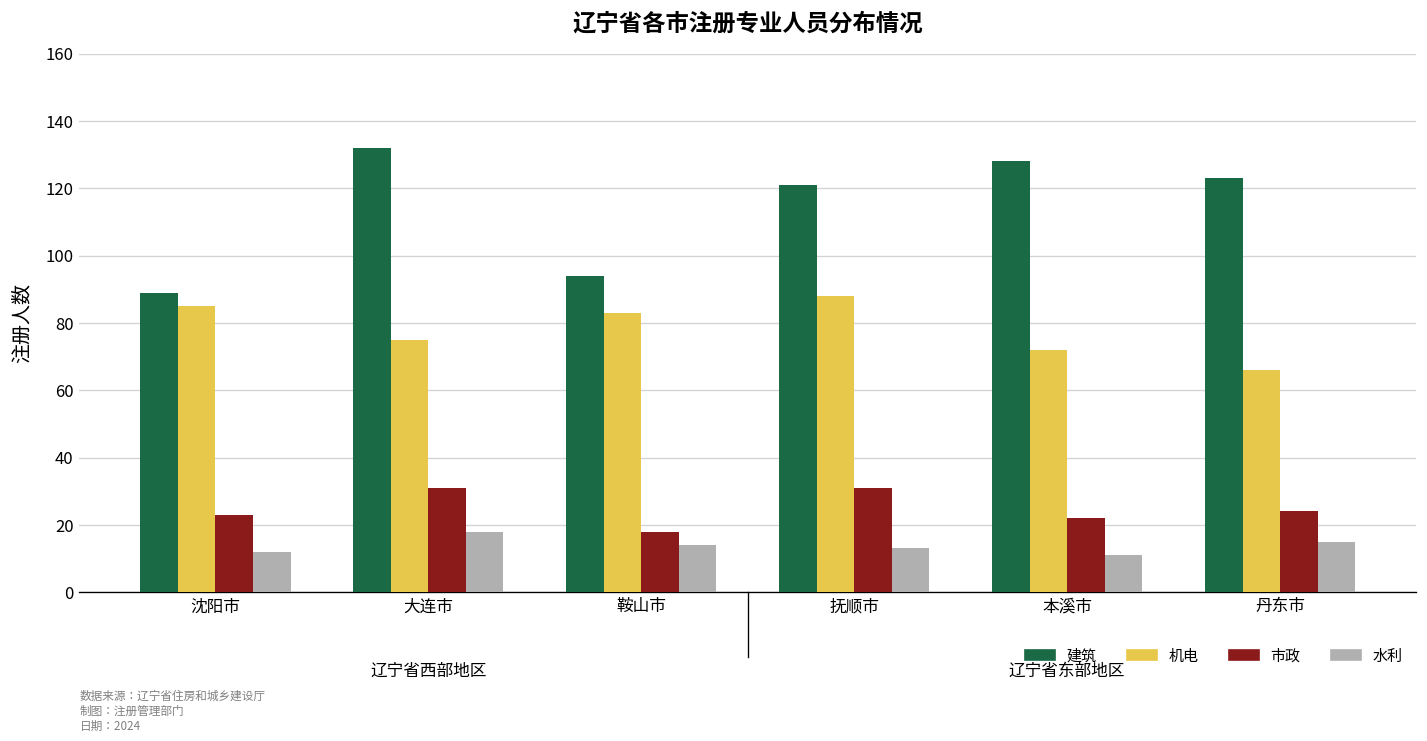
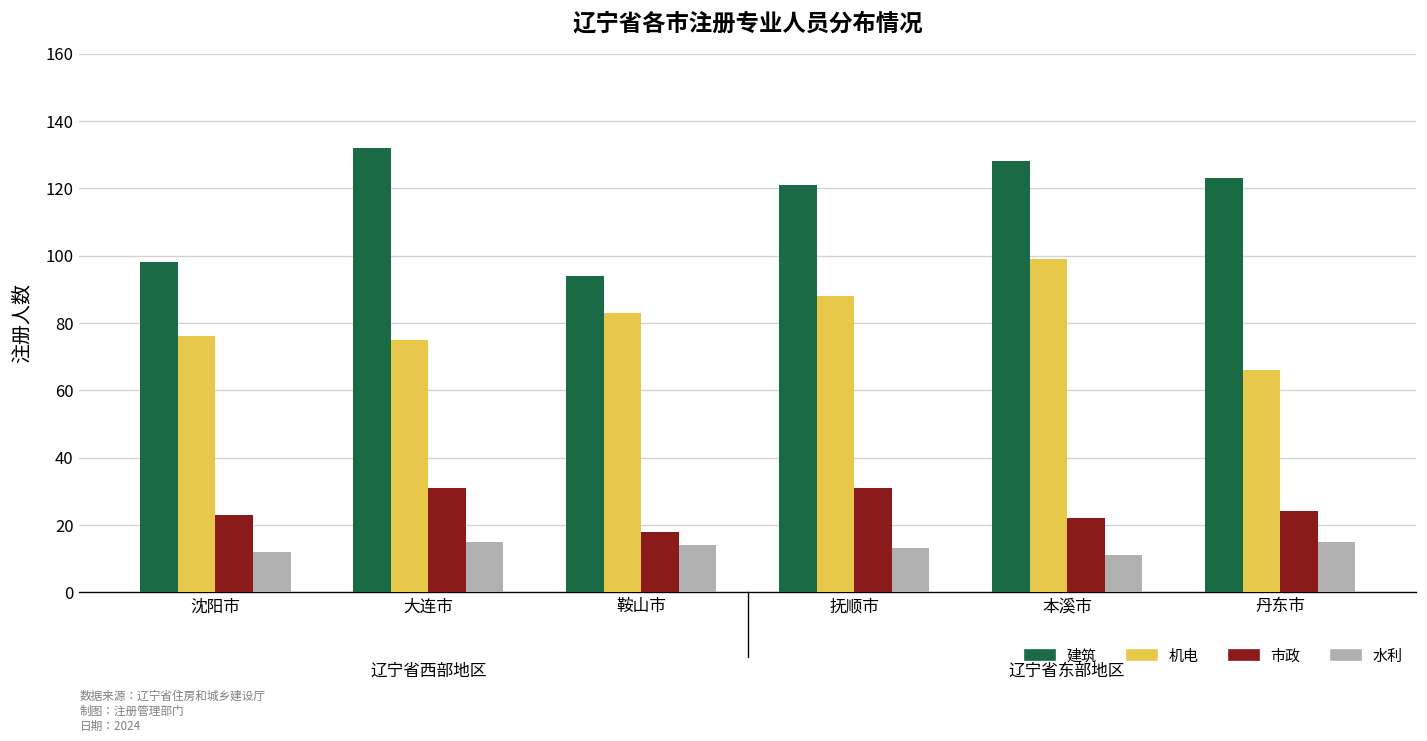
建筑, 沈阳市: 89 -> 98
机电, 沈阳市: 85 -> 76
水利, 大连市: 18 -> 15
机电, 本溪市: 72 -> 99
